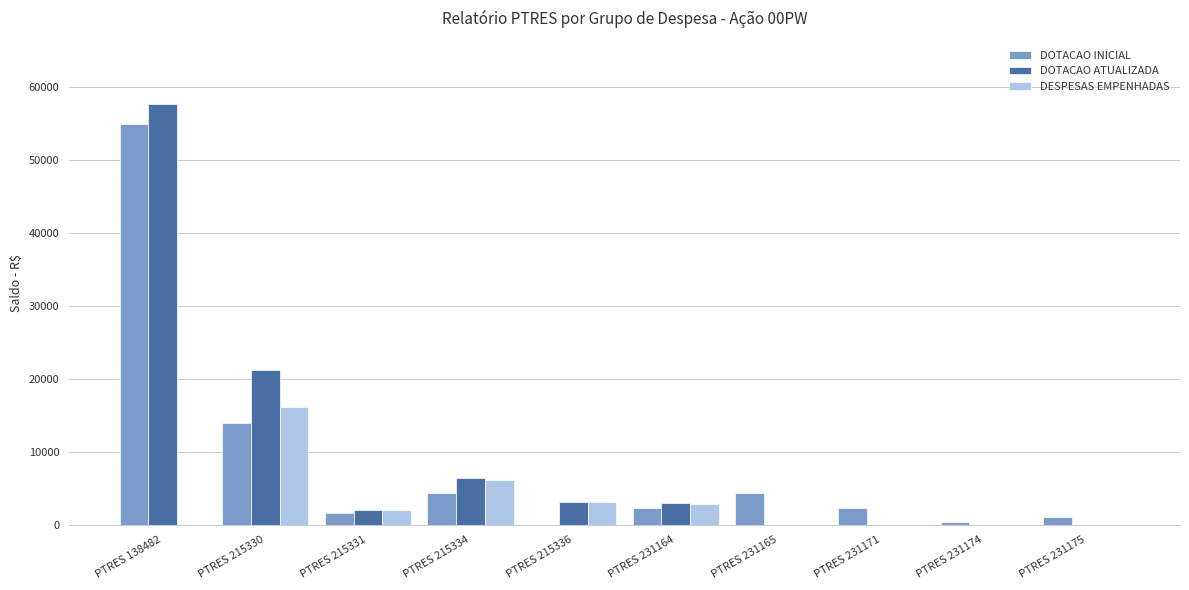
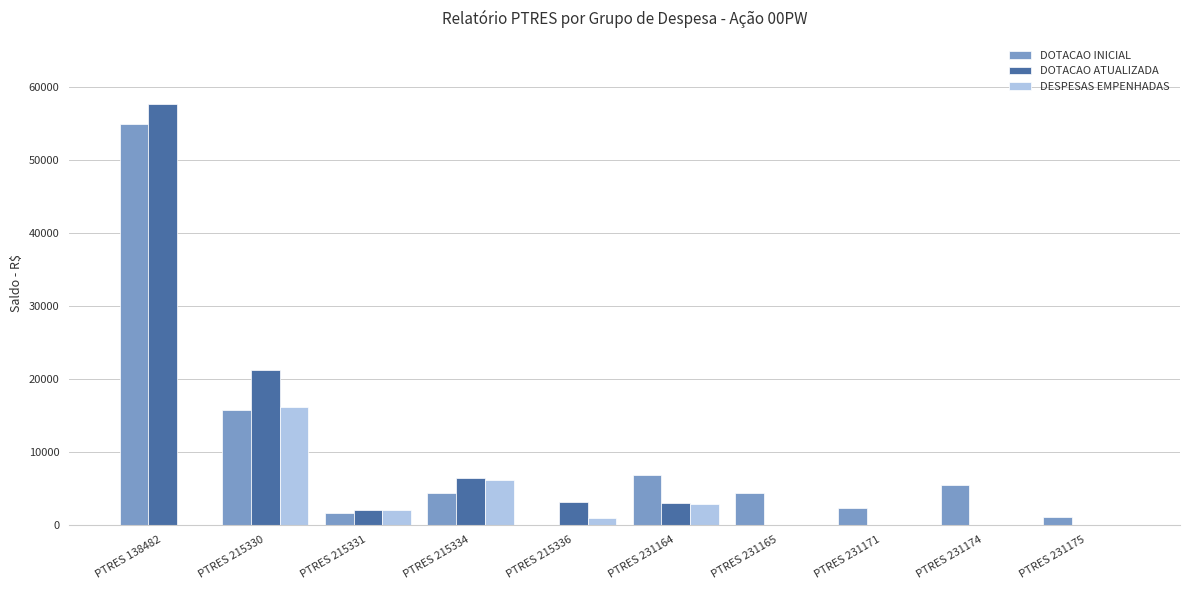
DOTACAO INICIAL, PTRES 215330: 14000 -> 16000
DESPESAS EMPENHADAS, PTRES 215336: 3000 -> 1000
DOTACAO INICIAL, PTRES 231164: 2000 -> 7000
DOTACAO INICIAL, PTRES 231174: 0 -> 5000
